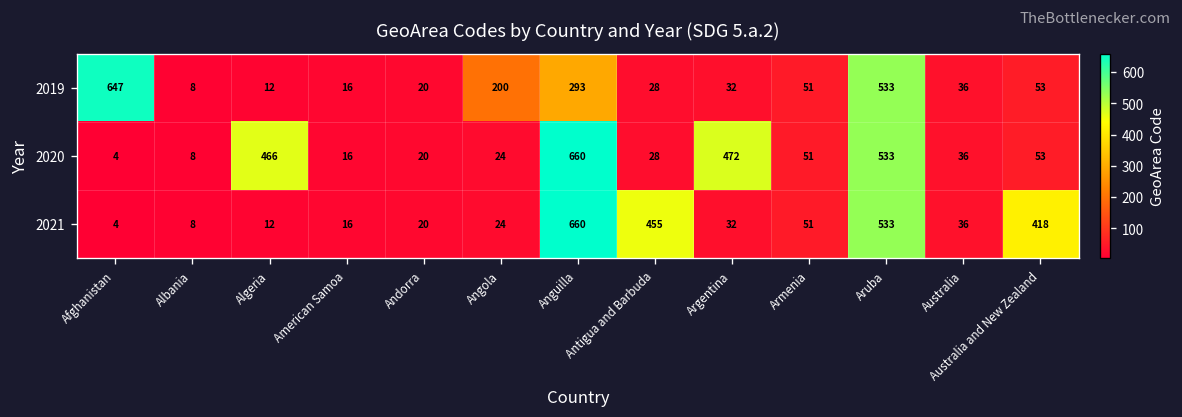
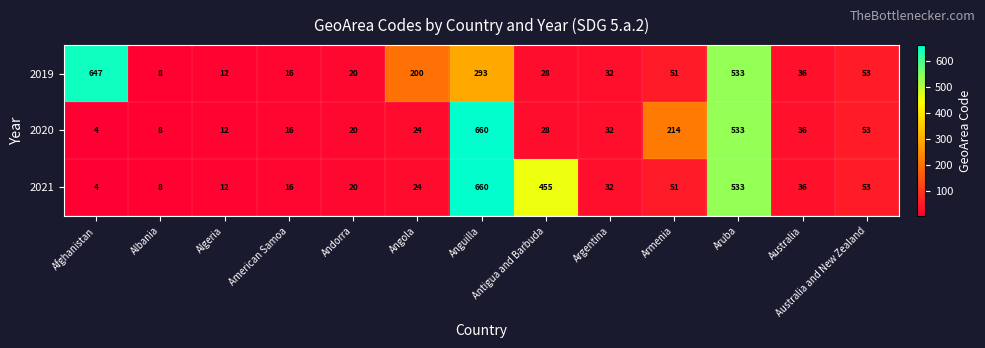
2020, Algeria: 466 -> 12
2020, Argentina: 472 -> 32
2020, Armenia: 51 -> 214
2021, Australia and New Zealand: 418 -> 53
